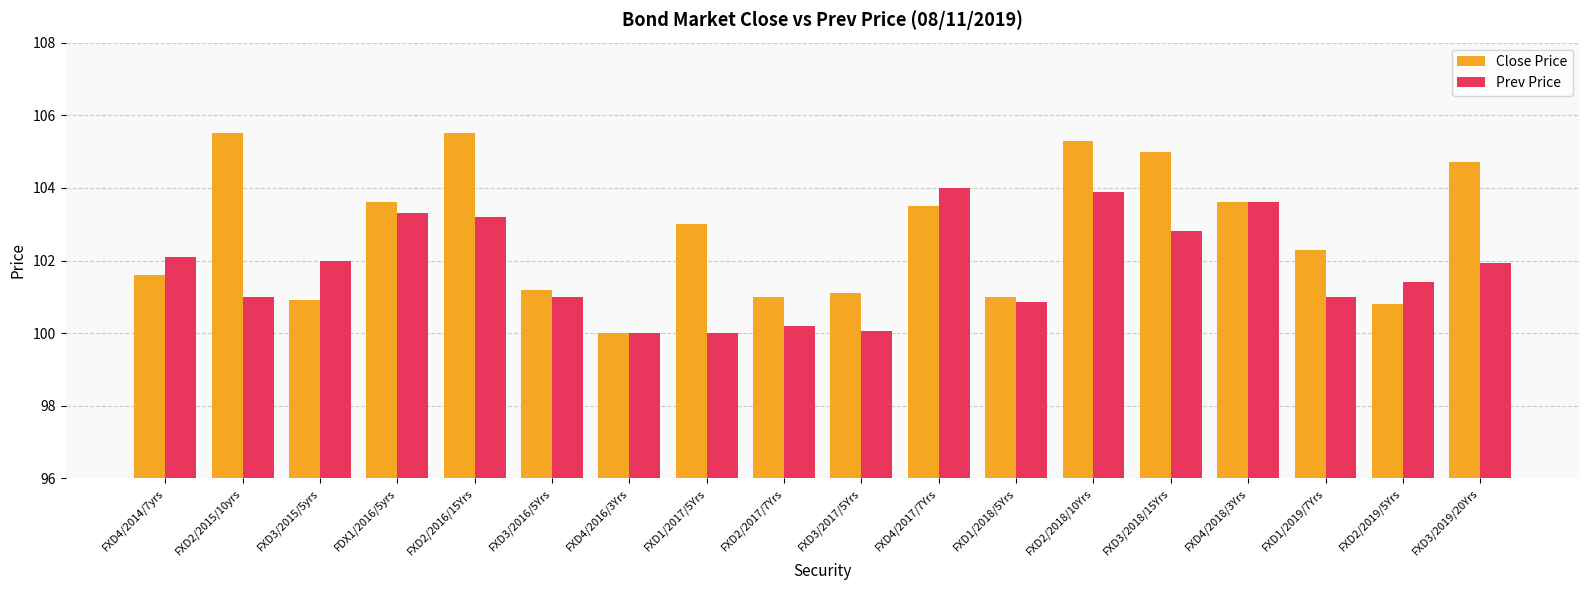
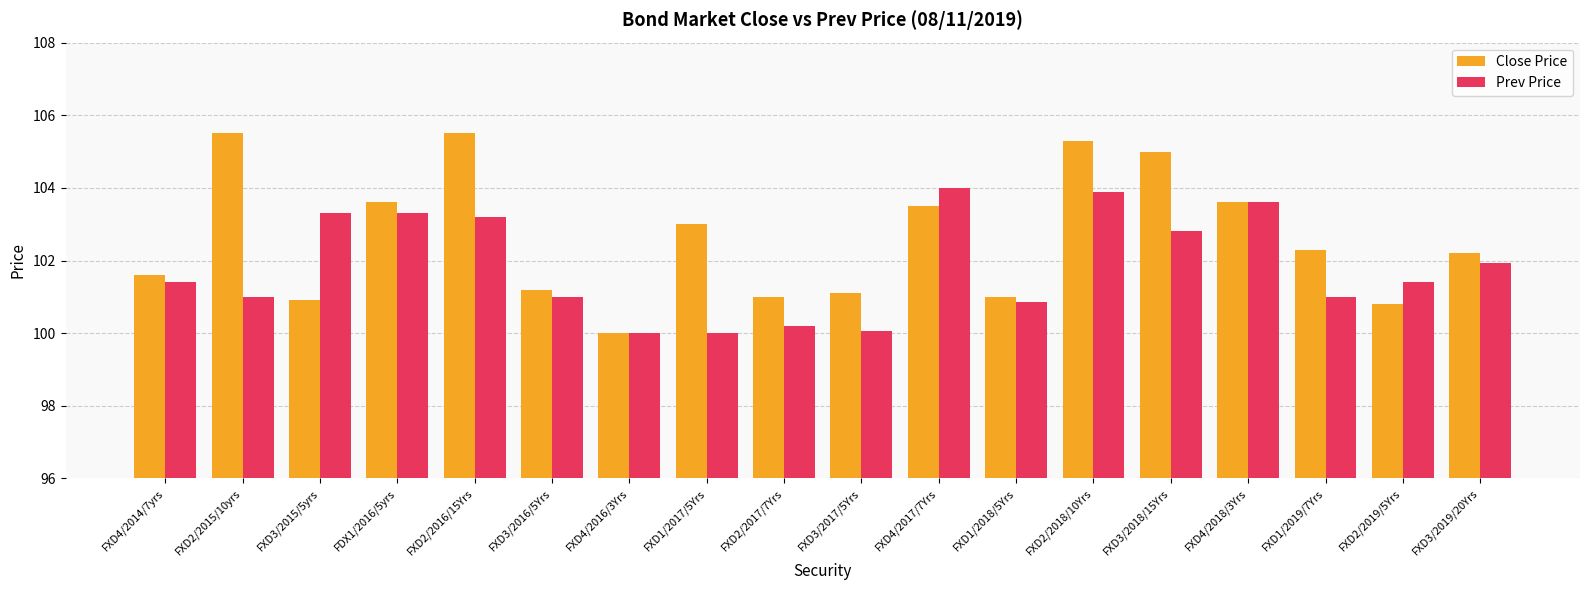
Prev Price, FXD4/2014/7yrs: 102.1 -> 101.4
Prev Price, FXD3/2015/5yrs: 102.0 -> 103.3
Close Price, FXD3/2019/20Yrs: 104.7 -> 102.2
